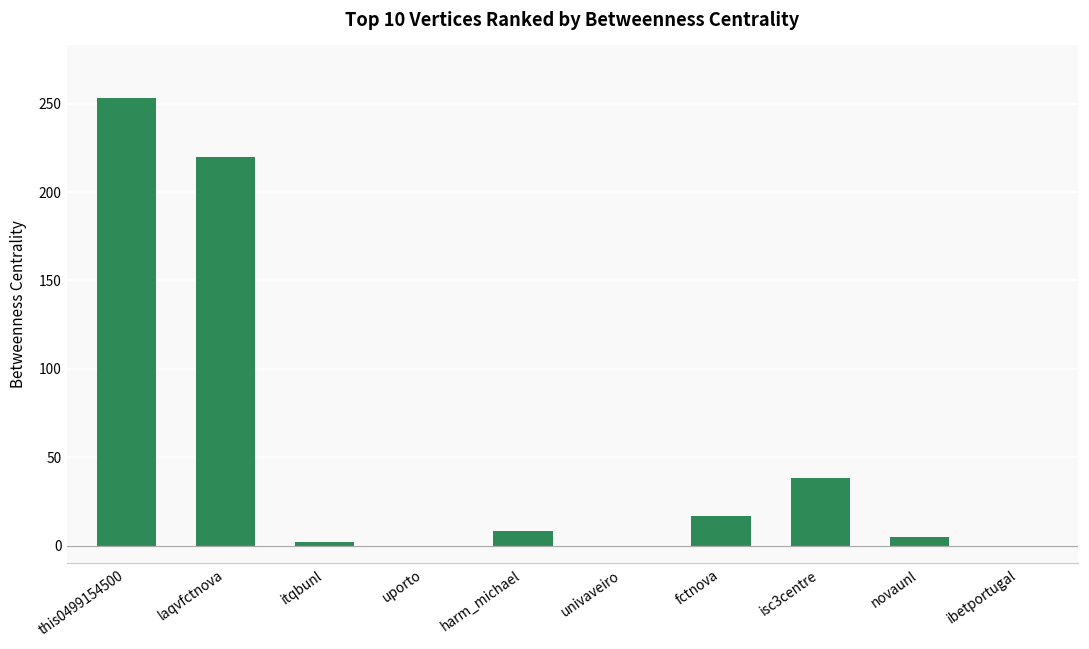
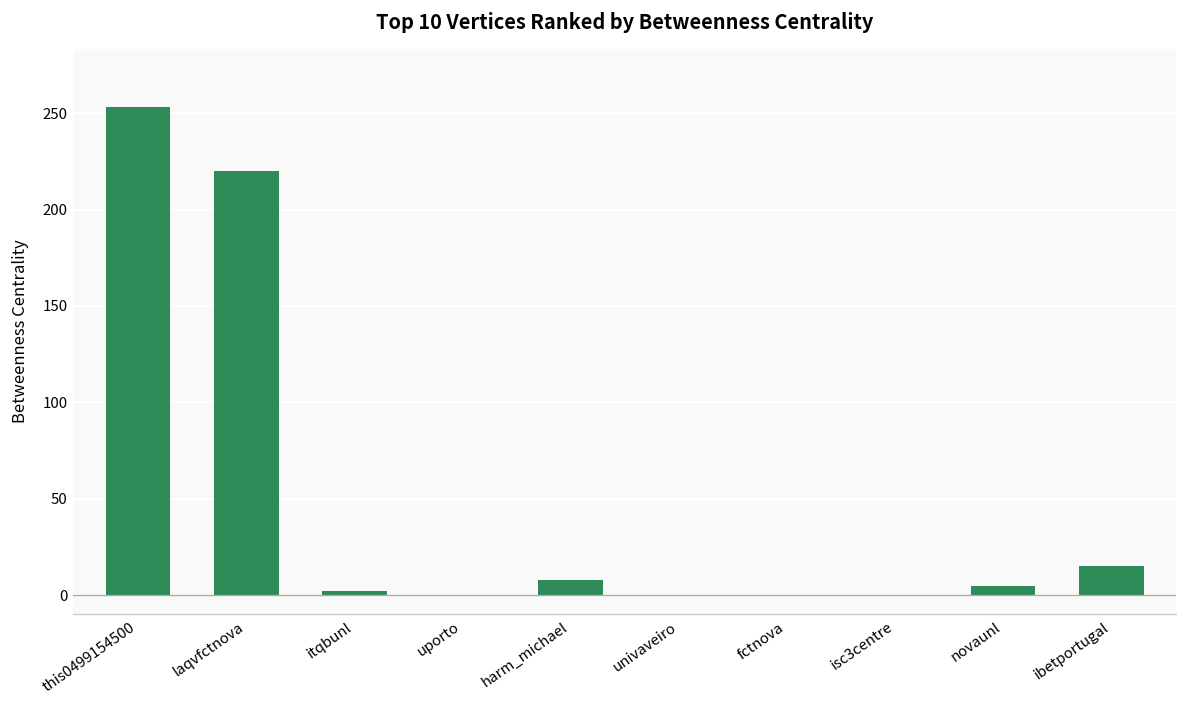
fctnova: 17 -> 0
isc3centre: 38 -> 0
ibetportugal: 0 -> 15
